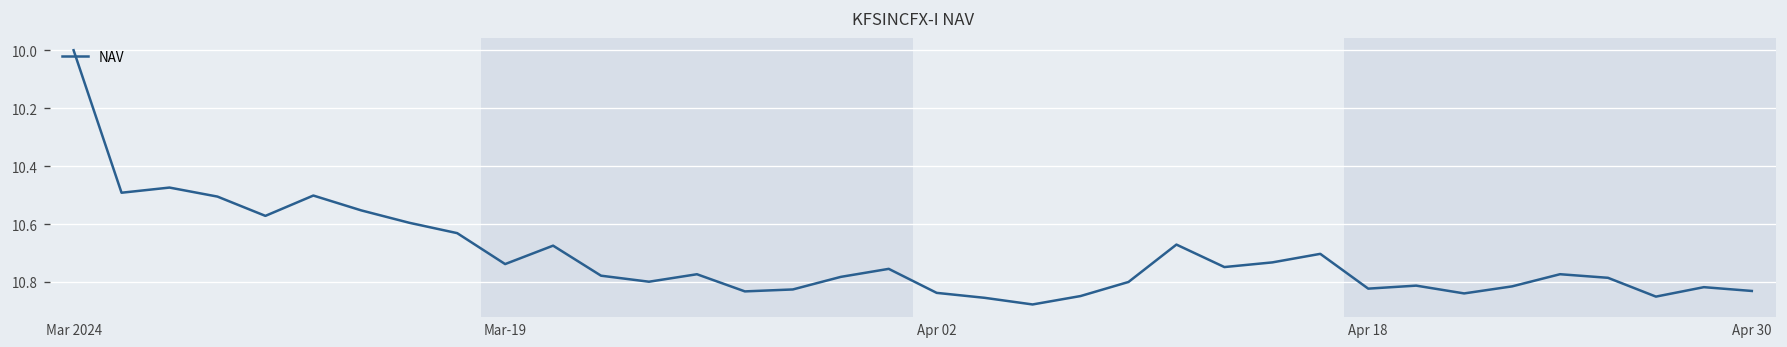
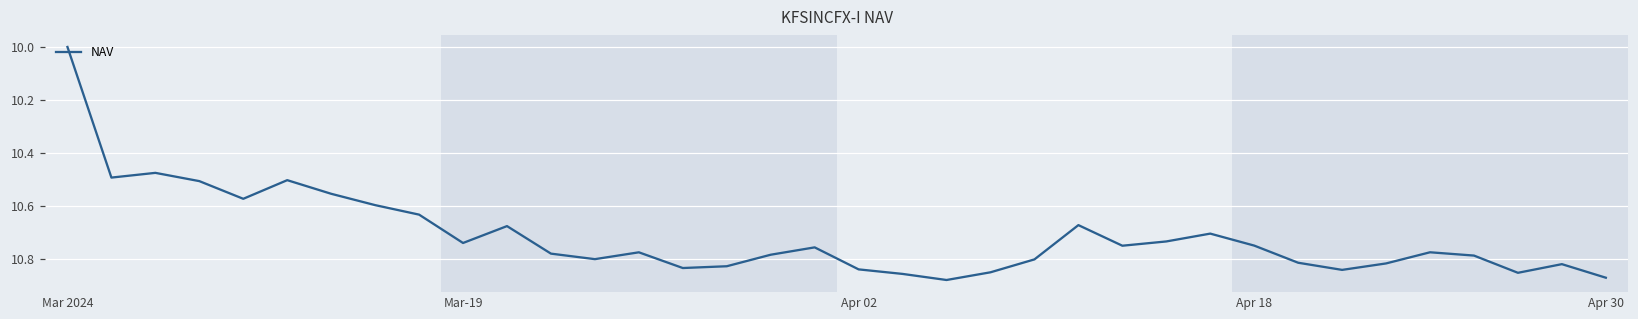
Apr 18: 10.82 -> 10.75
Apr 30: 10.83 -> 10.87
